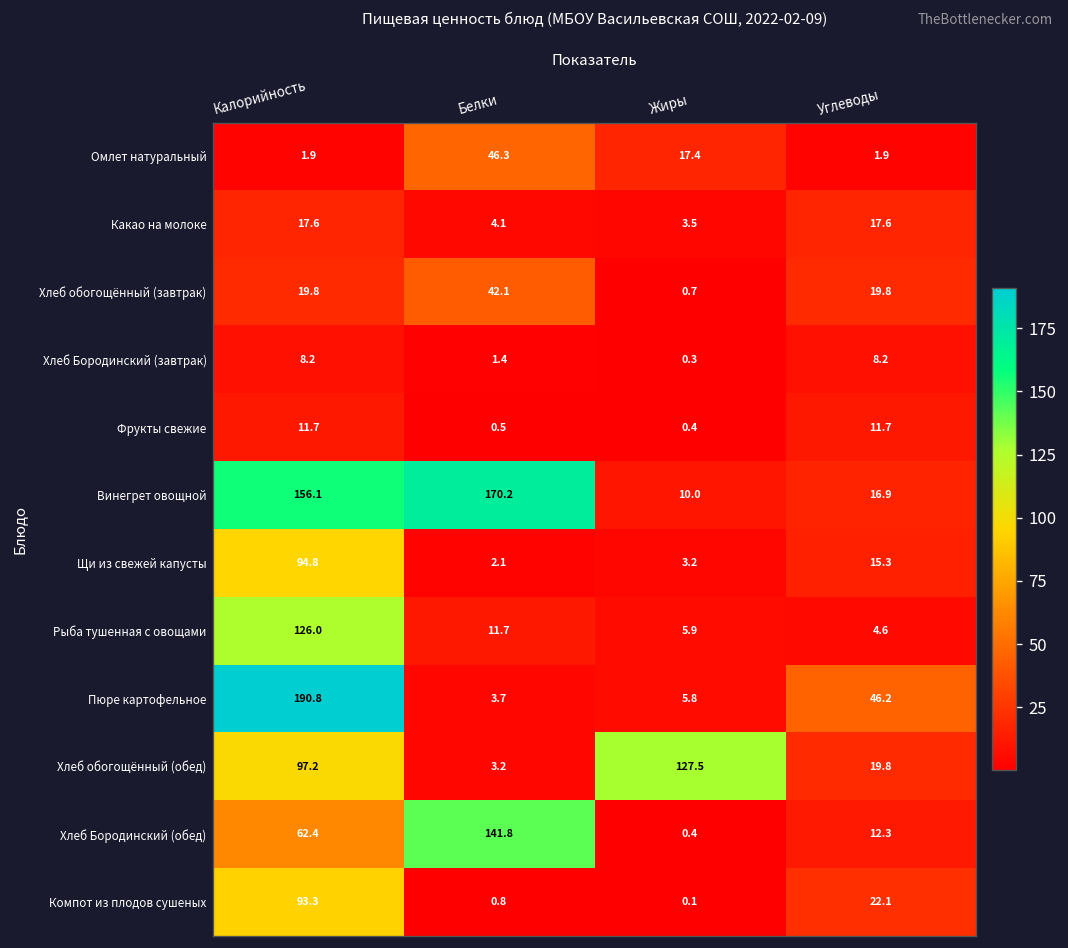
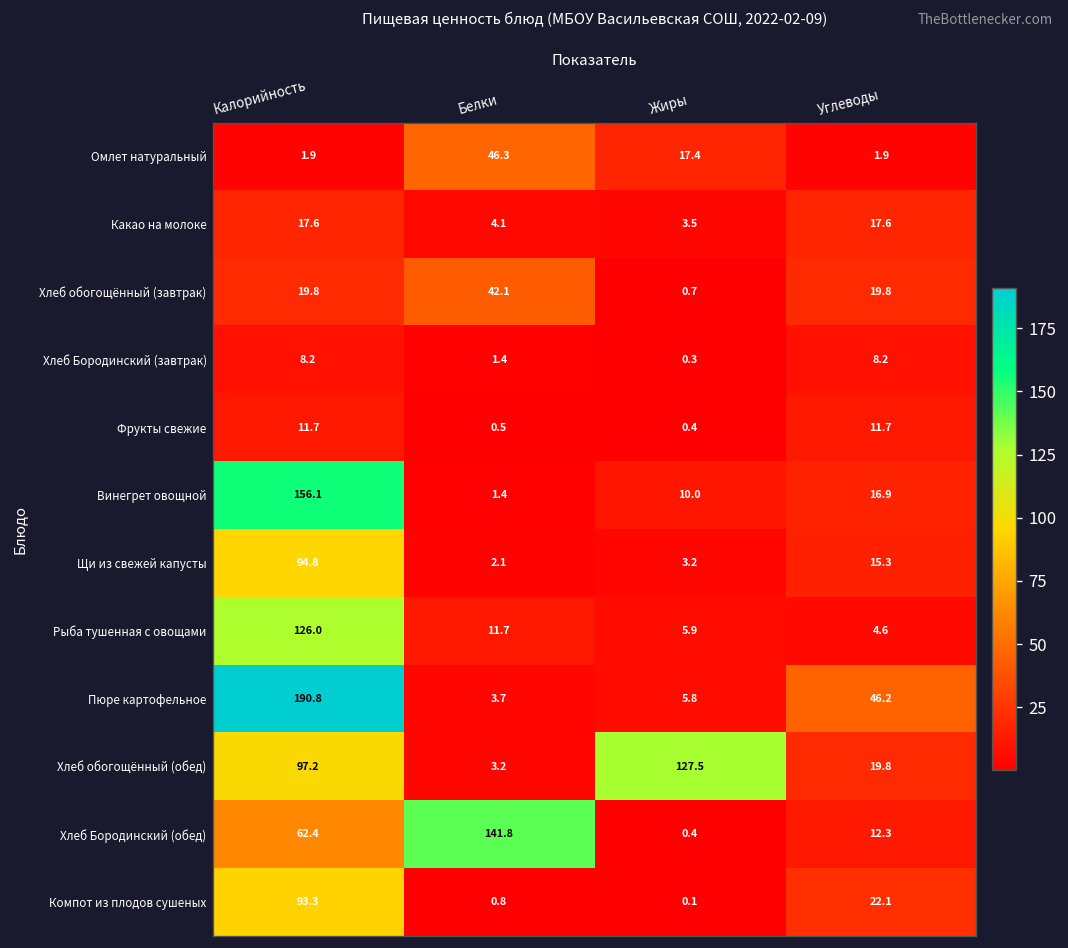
Винегрет овощной, Белки: 170.2 -> 1.4
